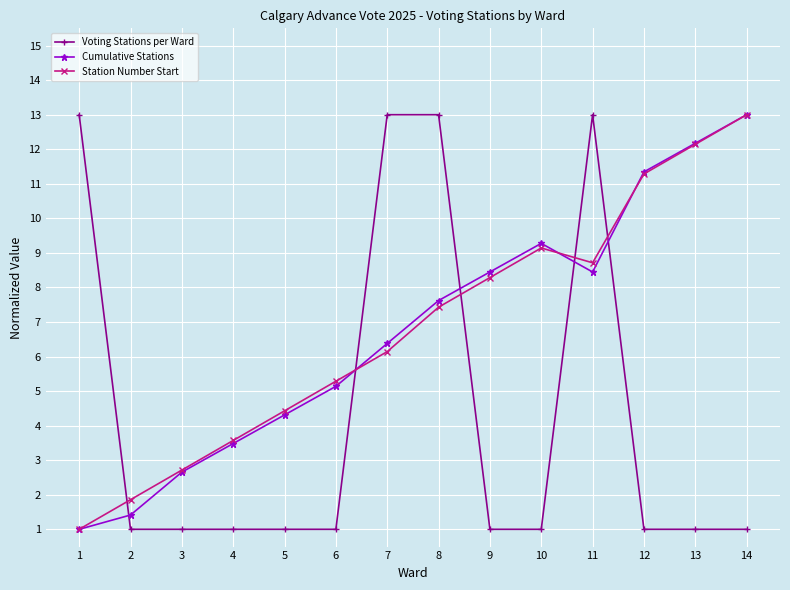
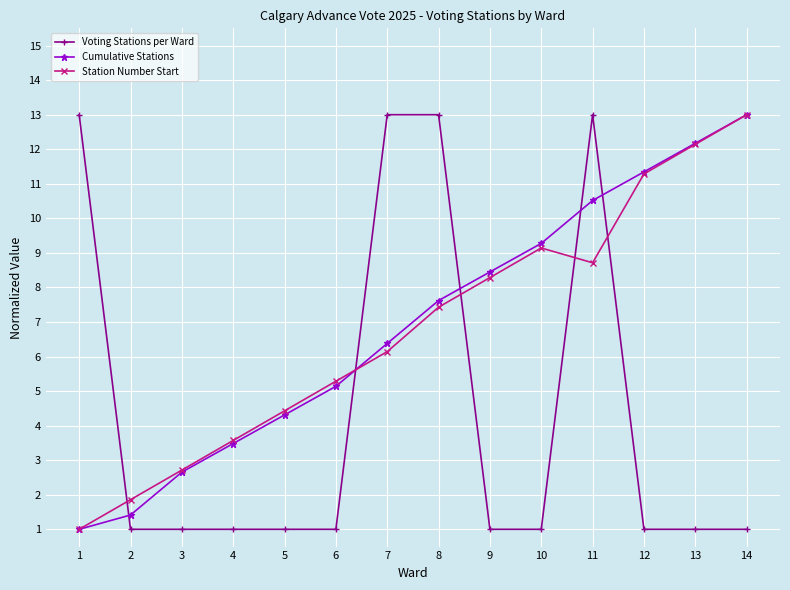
Cumulative Stations, 11: 8.4 -> 10.5
